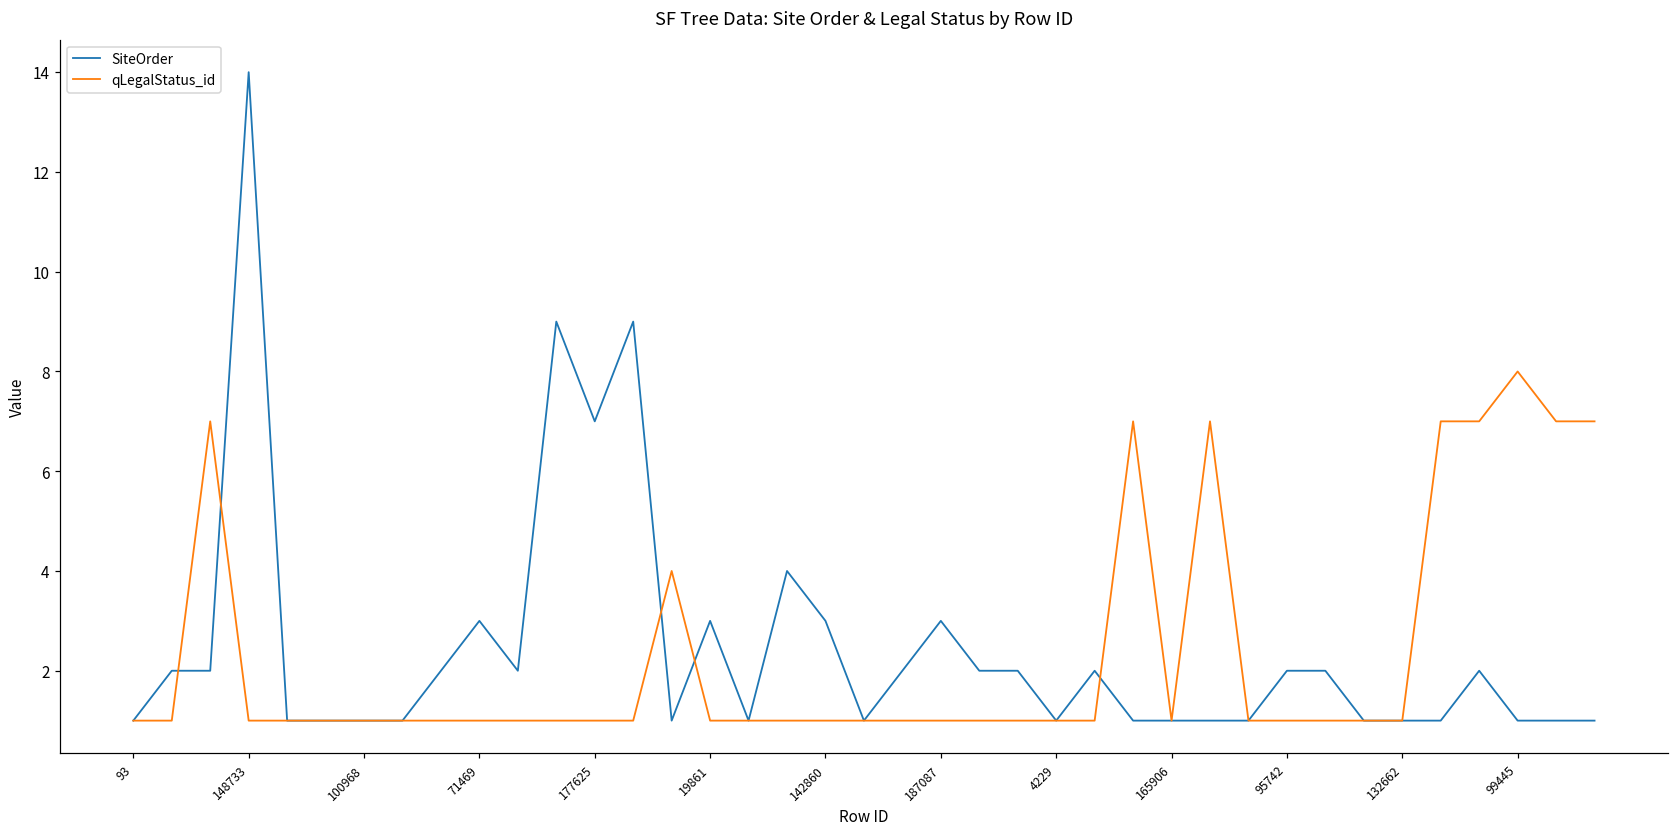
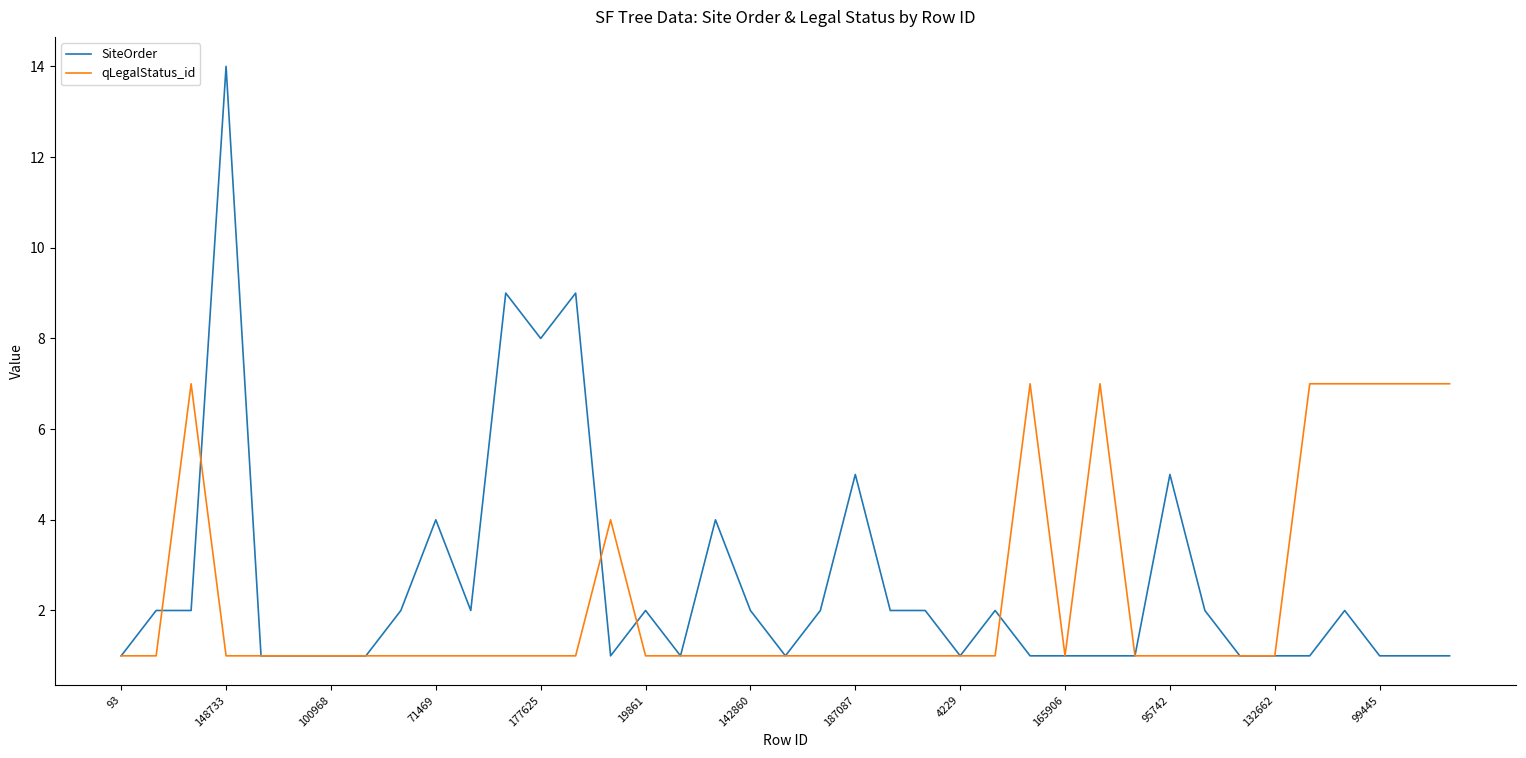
SiteOrder, 71469: 3 -> 4
SiteOrder, 177625: 7 -> 8
SiteOrder, 19861: 3 -> 2
SiteOrder, 142860: 3 -> 2
SiteOrder, 187087: 3 -> 5
SiteOrder, 95742: 2 -> 5
qLegalStatus_id, 99445: 8 -> 7
